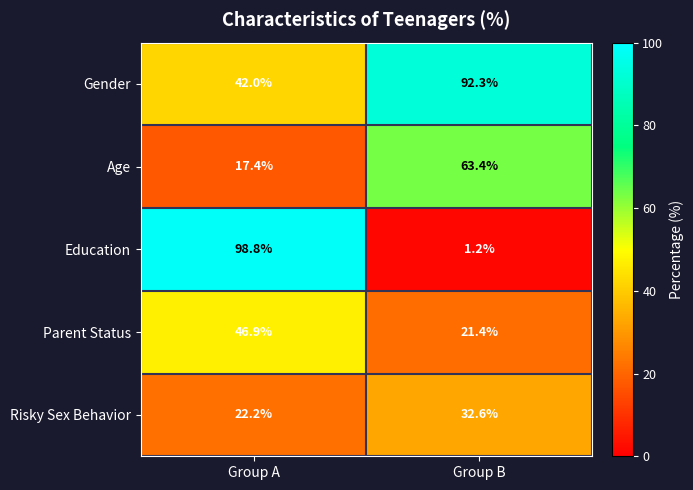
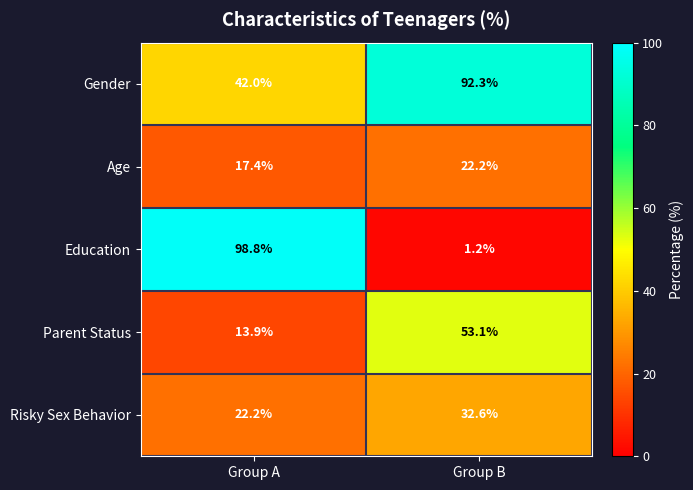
Age, Group B: 63.4% -> 22.2%
Parent Status, Group A: 46.9% -> 13.9%
Parent Status, Group B: 21.4% -> 53.1%
